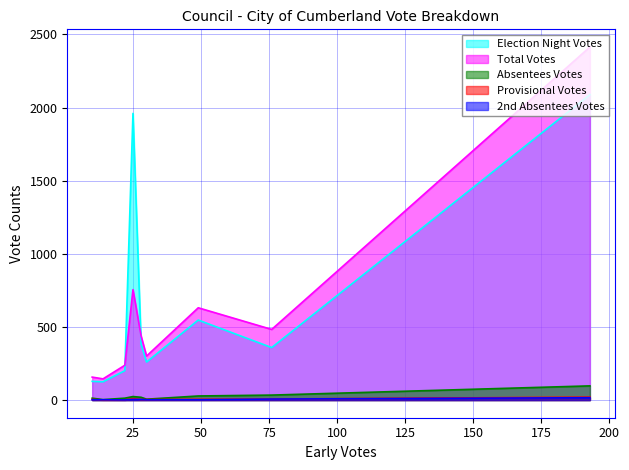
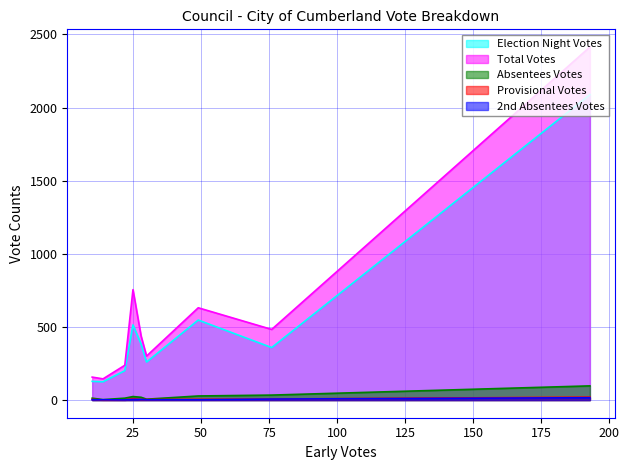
Election Night Votes, 25: 1960 -> 510
